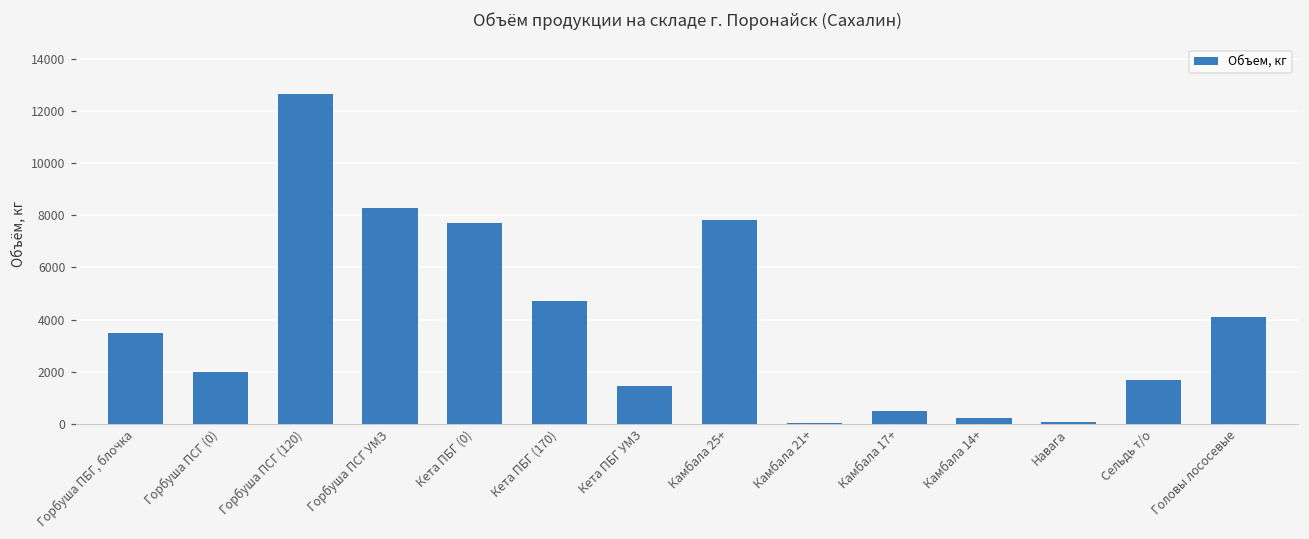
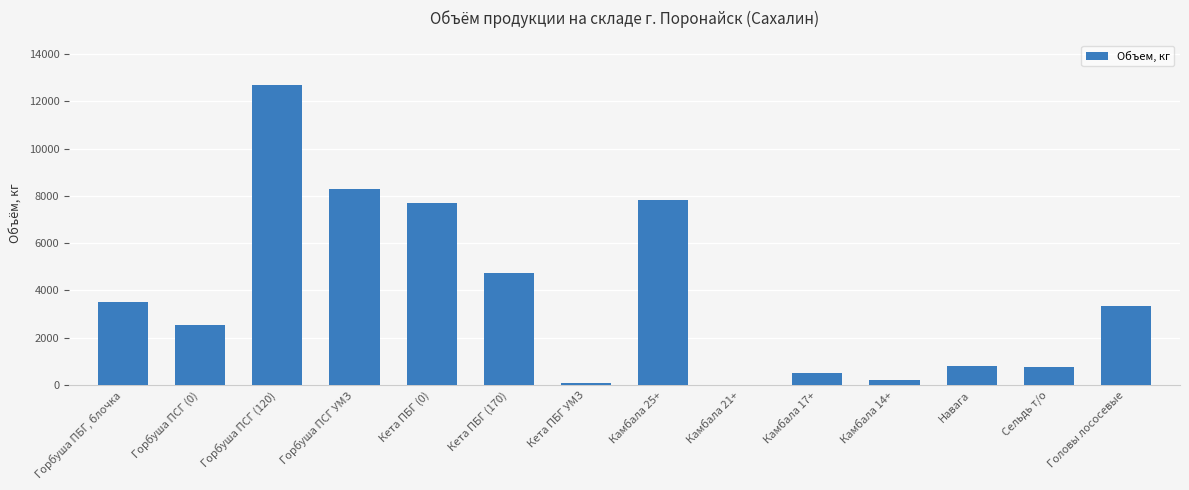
Горбуша ПСГ (0): 2000 -> 2500
Кета ПБГ УМЗ: 1400 -> 100
Навага: 100 -> 800
Сельдь т/о: 1700 -> 700
Головы лососевые: 4100 -> 3400
